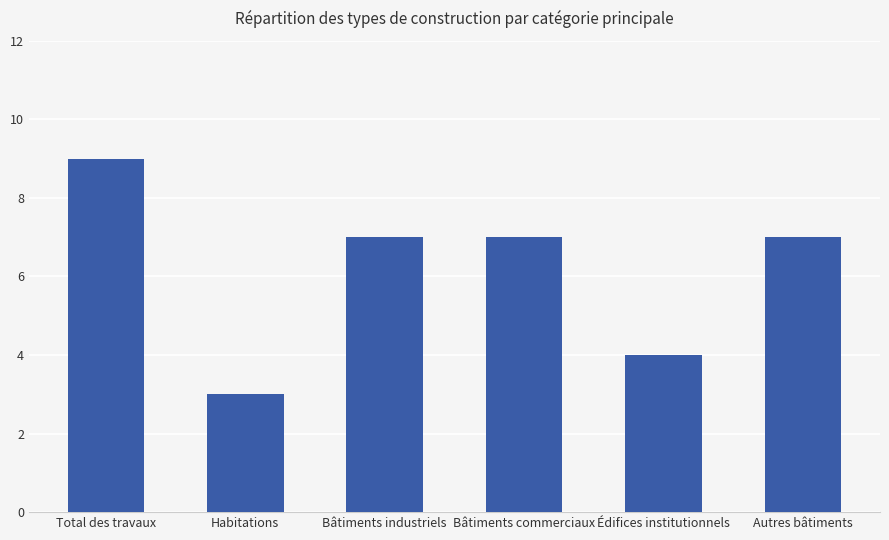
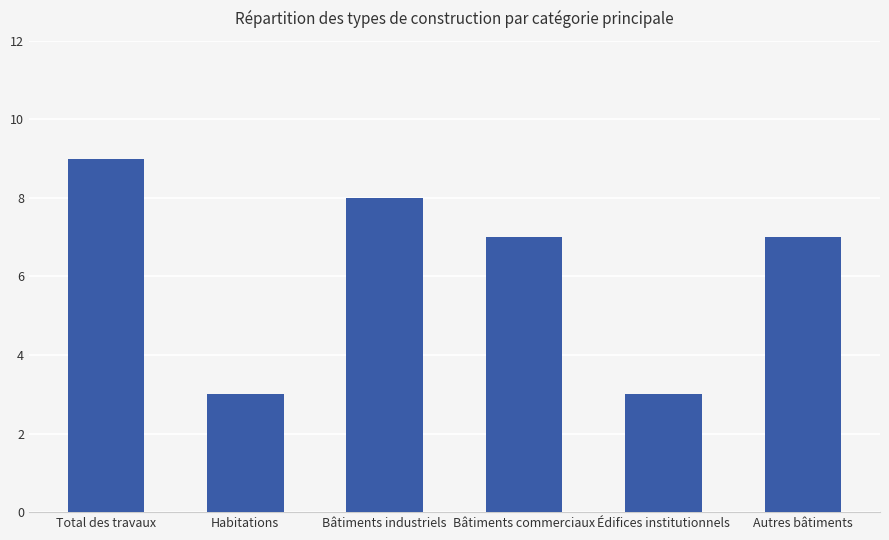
Bâtiments industriels: 7 -> 8
Édifices institutionnels: 4 -> 3
